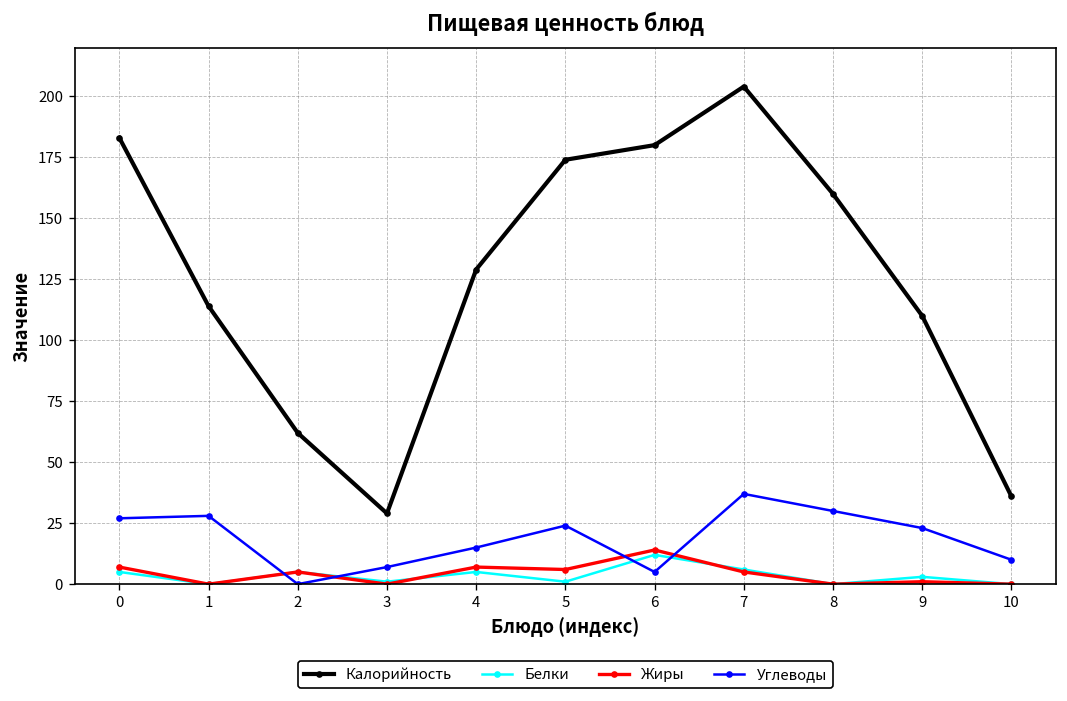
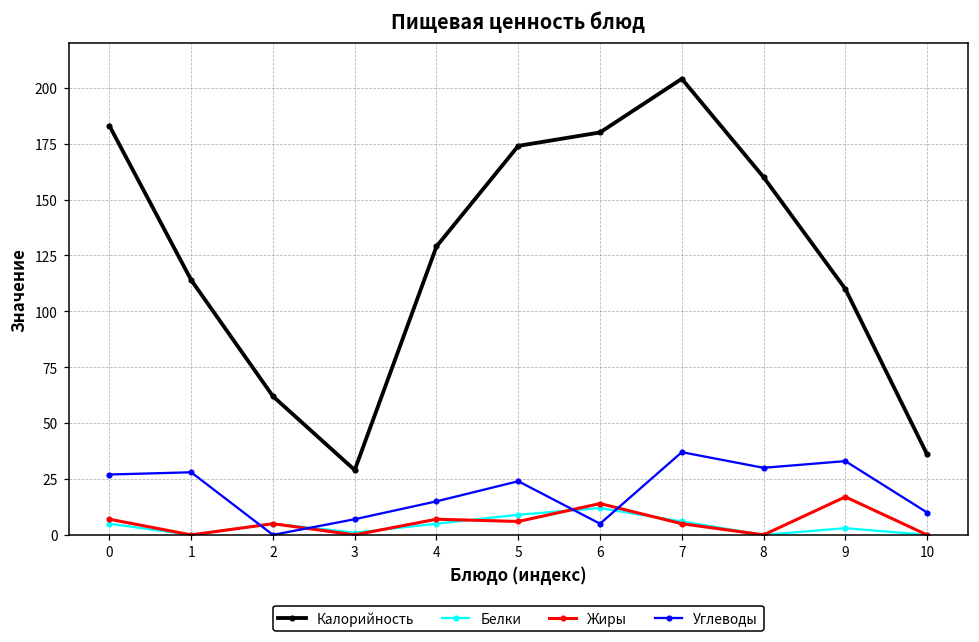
Белки, 5: 1 -> 9
Жиры, 9: 1 -> 17
Углеводы, 9: 23 -> 33
